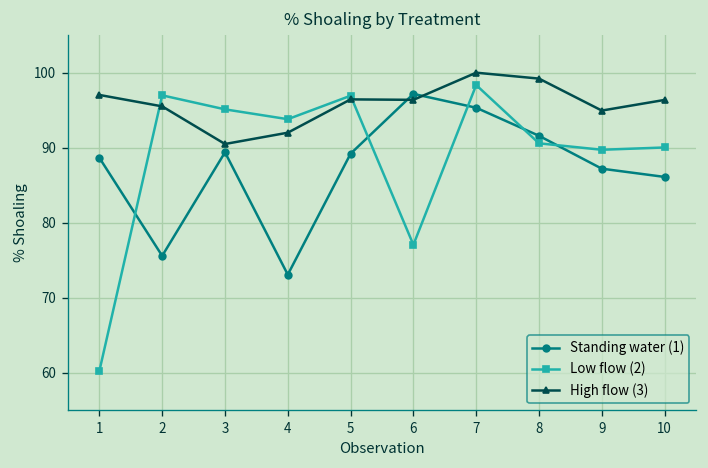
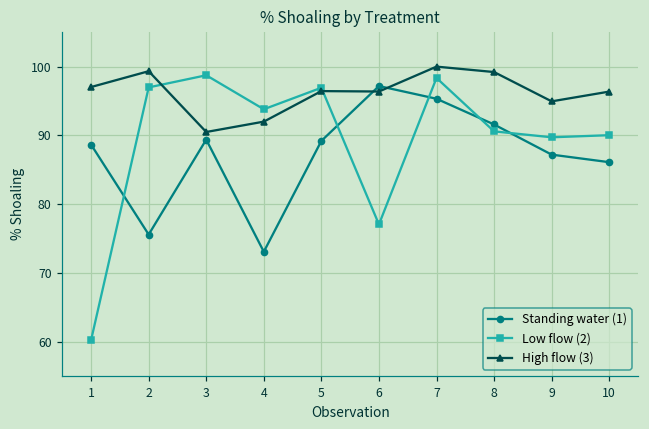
High flow (3), 2: 96 -> 99
Low flow (2), 3: 95 -> 99
